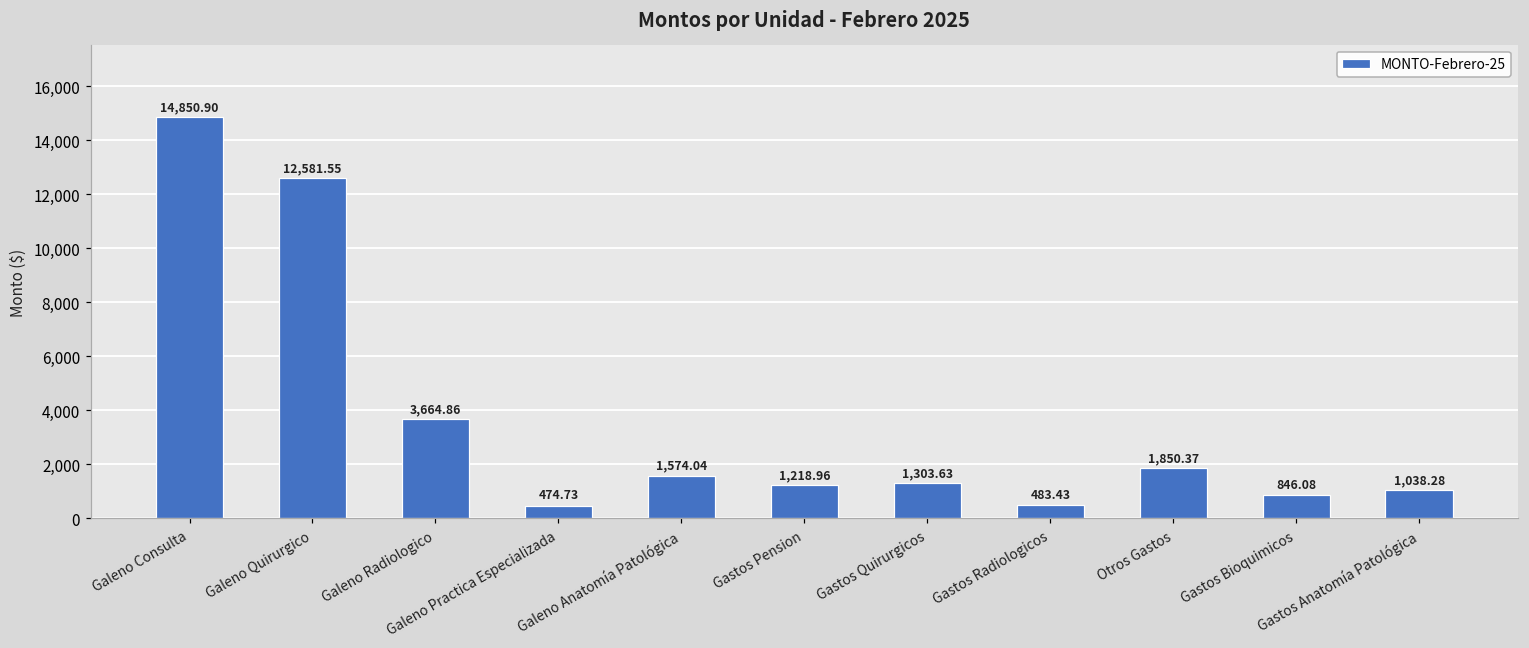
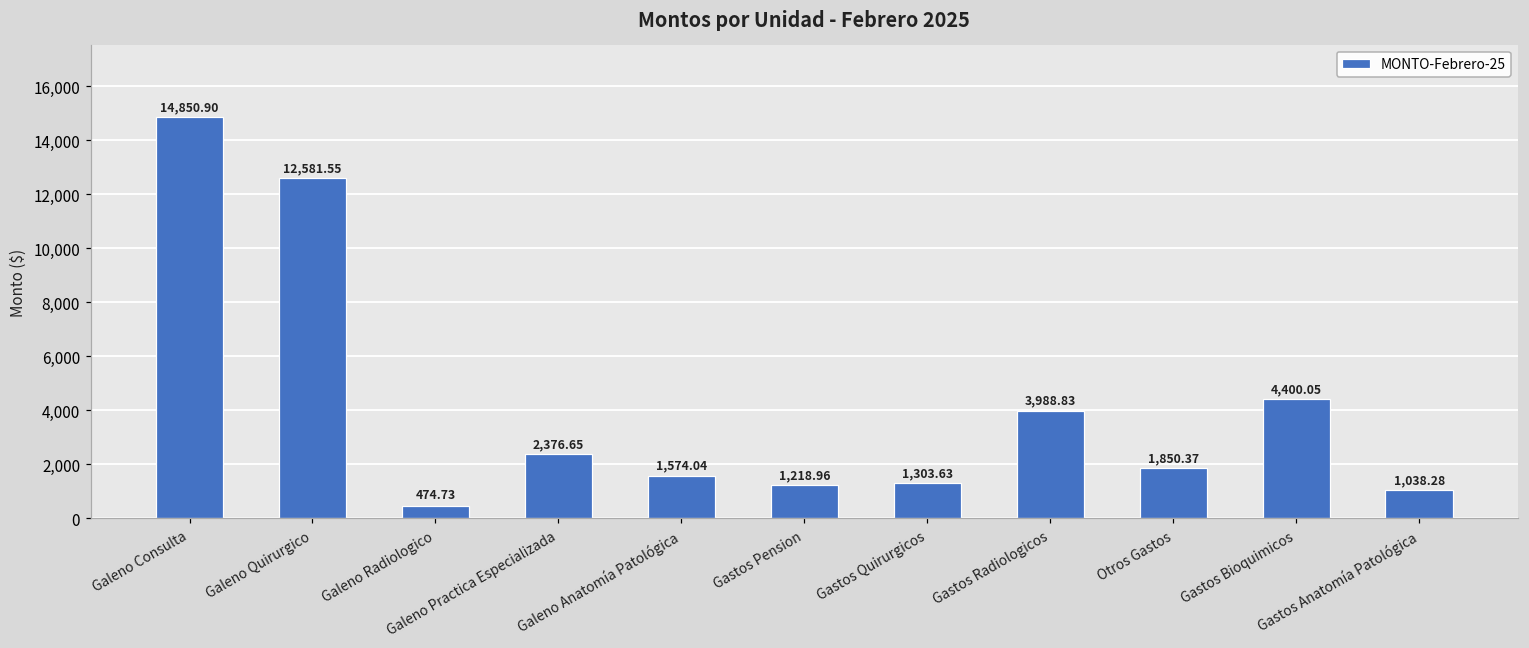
Galeno Radiologico: 3,664.86 -> 474.73
Galeno Practica Especializada: 474.73 -> 2,376.65
Gastos Radiologicos: 483.43 -> 3,988.83
Gastos Bioquimicos: 846.08 -> 4,400.05
